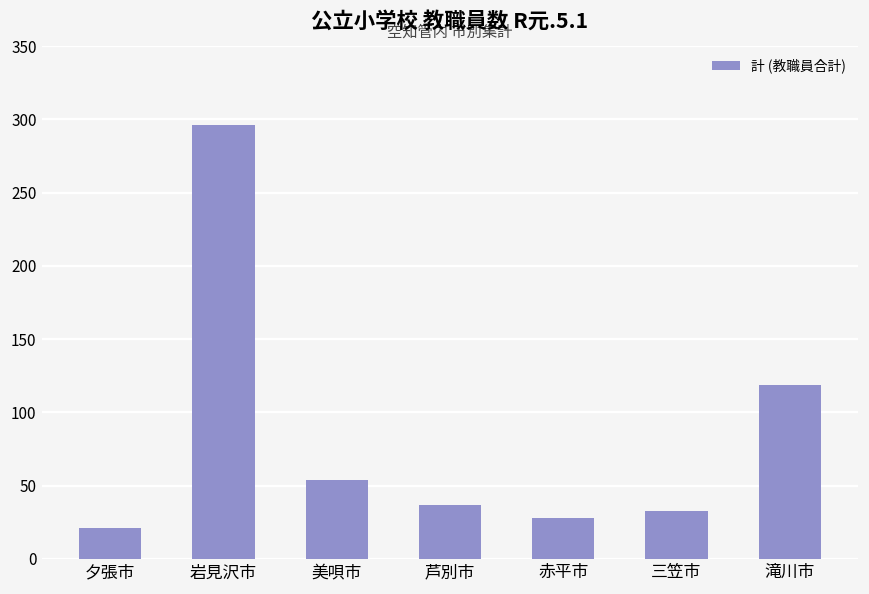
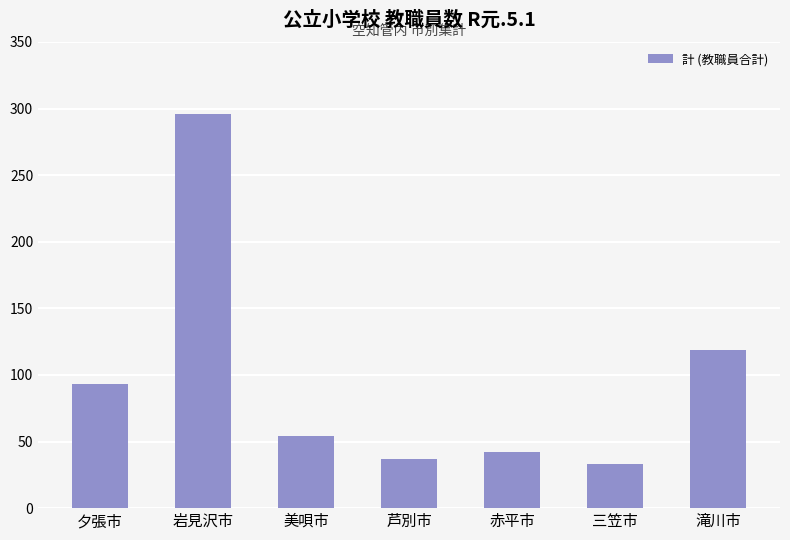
夕張市: 21 -> 93
赤平市: 28 -> 42
